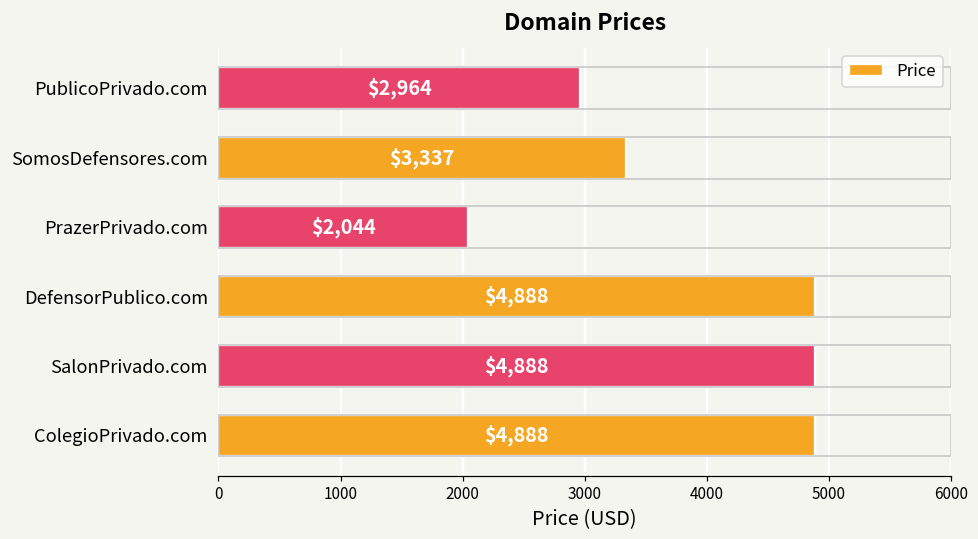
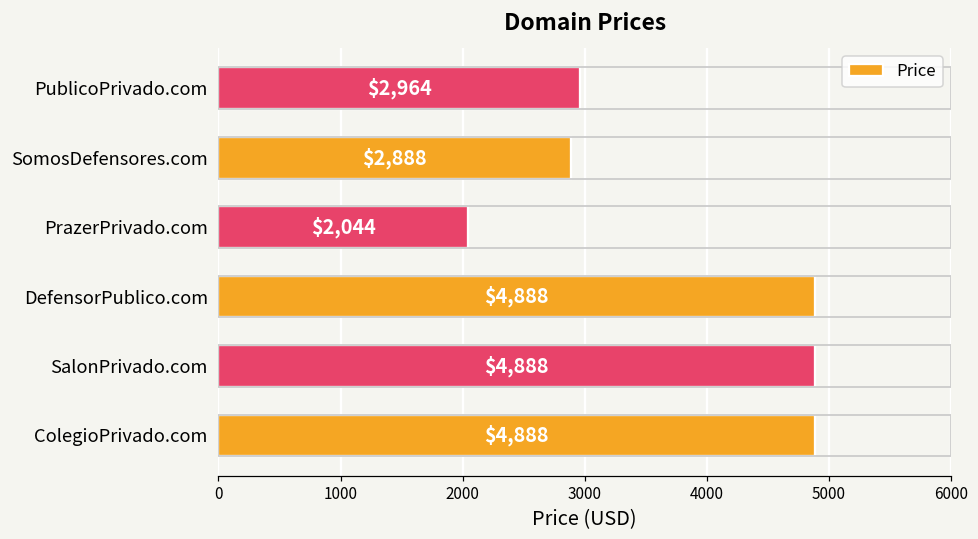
SomosDefensores.com: $3,337 -> $2,888
